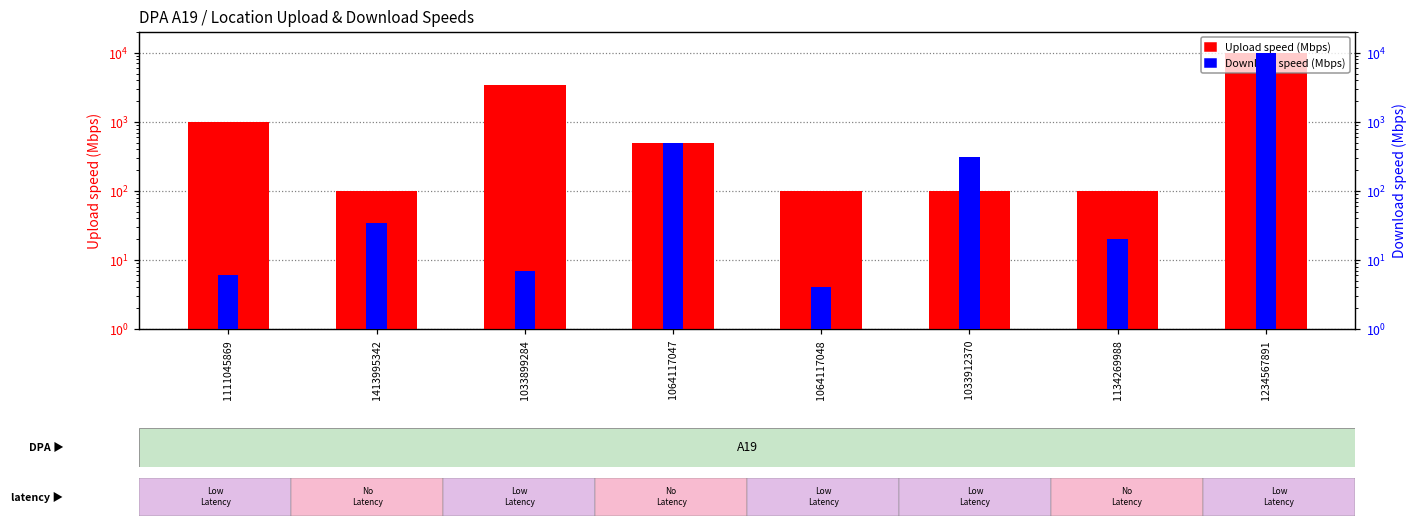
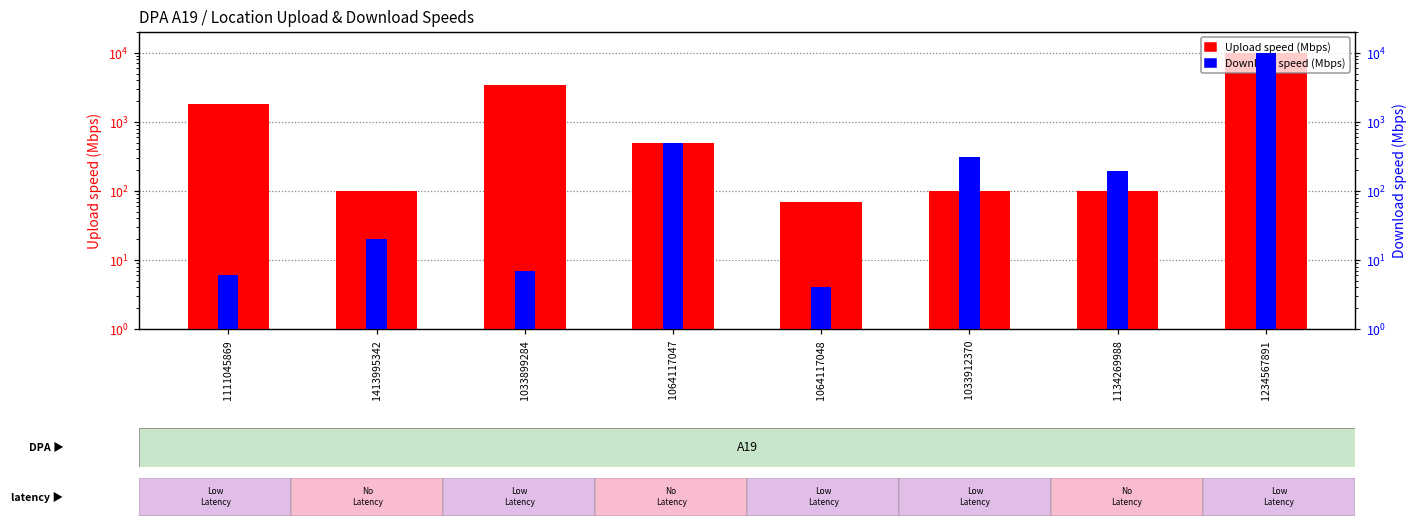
Upload speed (Mbps), 1111045869: 1000 -> 1800
Upload speed (Mbps), 1064117048: 100 -> 70
Download speed (Mbps), 1413995342: 30 -> 20
Download speed (Mbps), 1134269988: 20 -> 190
